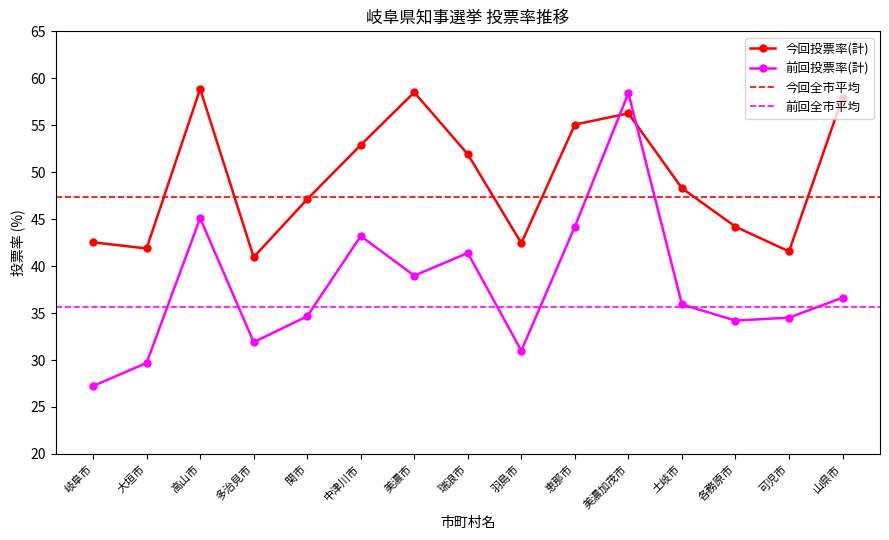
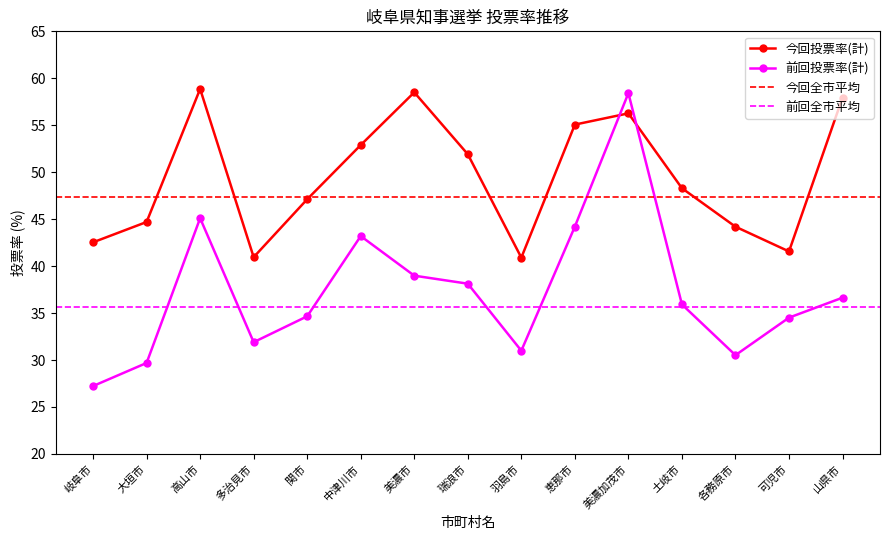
今回投票率(計), 大垣市: 42 -> 45
前回投票率(計), 瑞浪市: 41 -> 38
今回投票率(計), 羽島市: 42 -> 41
前回投票率(計), 各務原市: 34 -> 31
